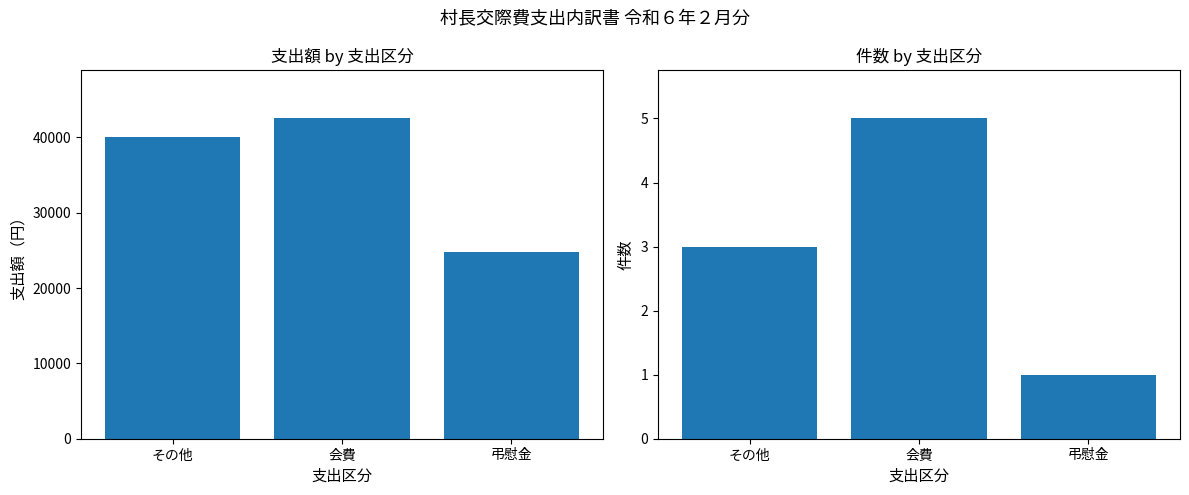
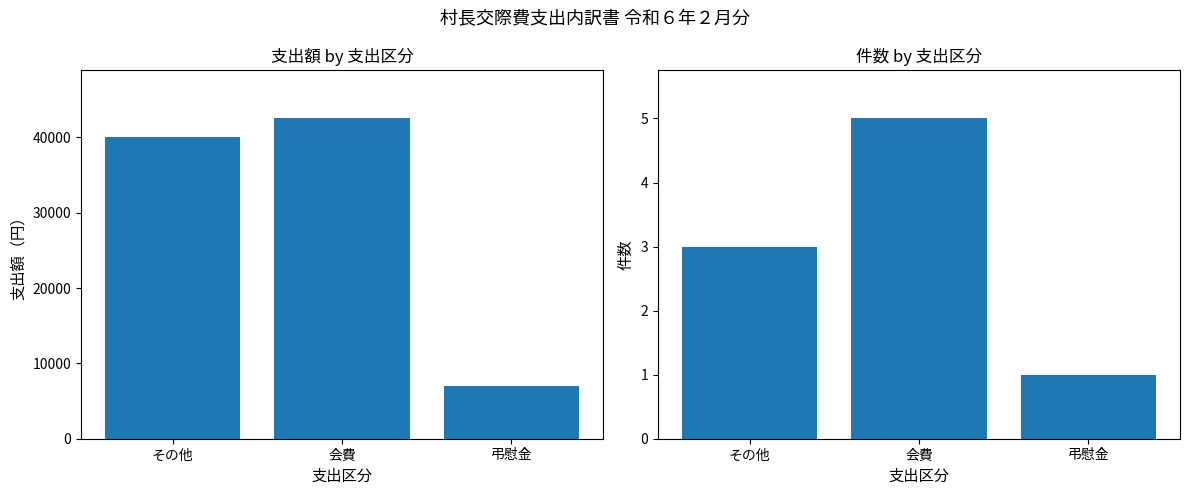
支出額 by 支出区分, 弔慰金: 25000 -> 7000
